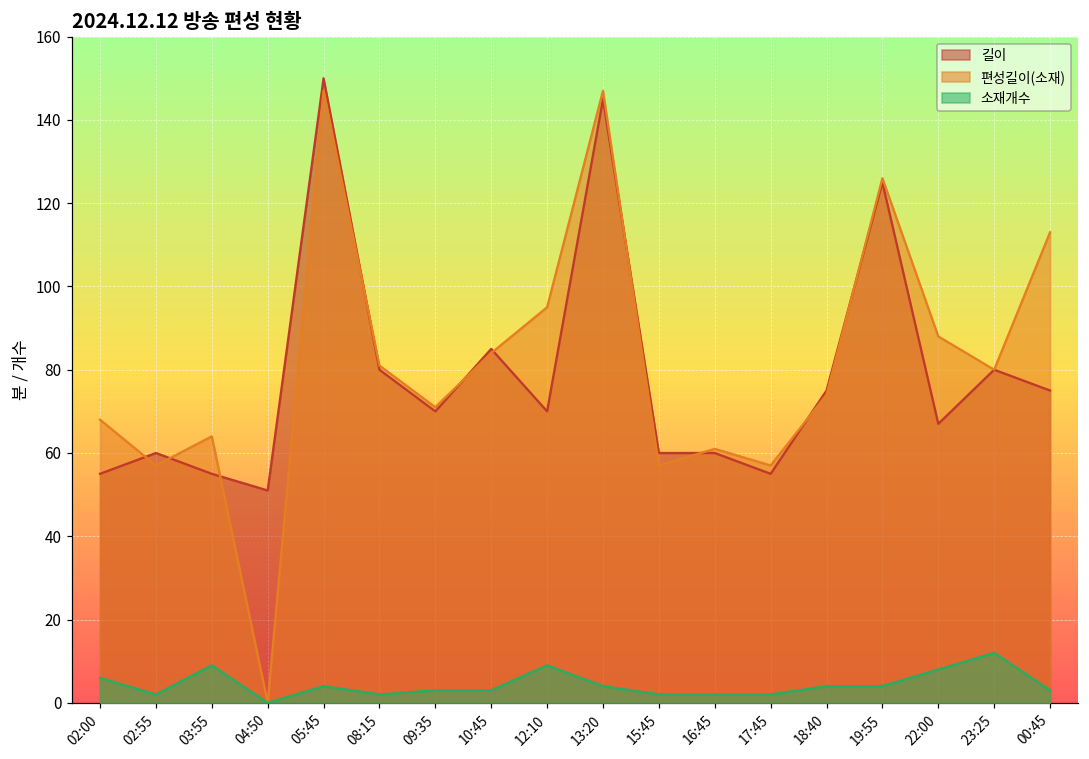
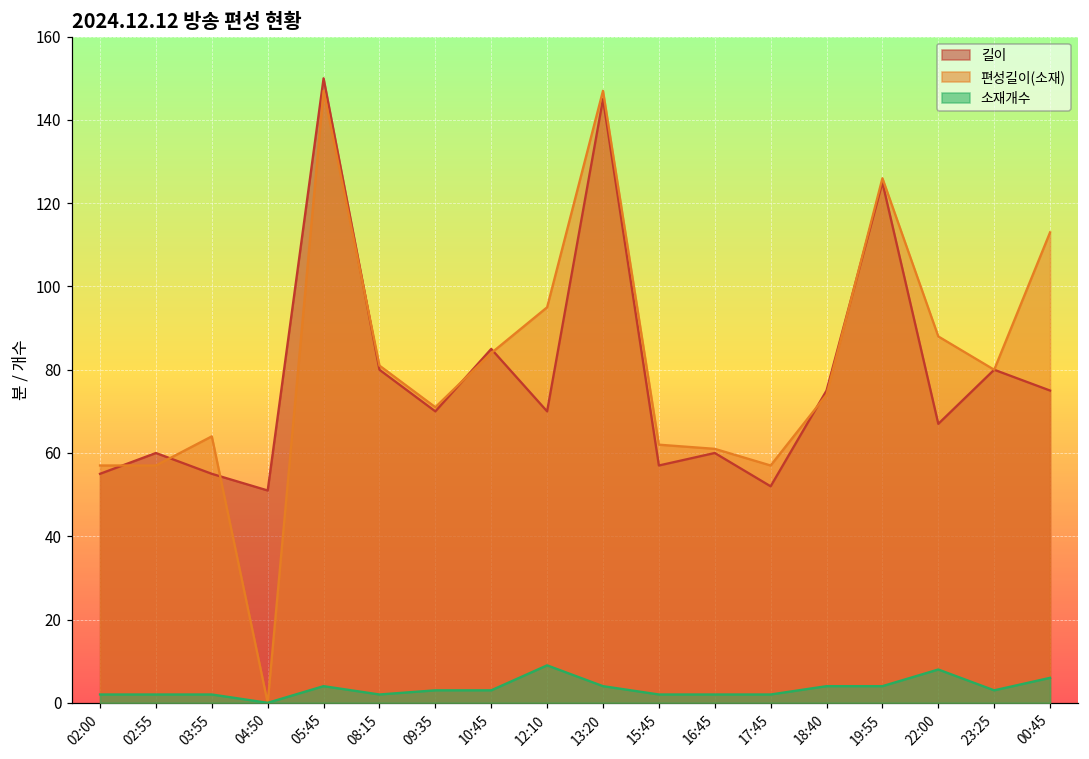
편성길이(소재), 02:00: 68 -> 57
소재개수, 02:00: 6 -> 2
소재개수, 03:55: 9 -> 2
길이, 15:45: 60 -> 57
편성길이(소재), 15:45: 57 -> 62
길이, 17:45: 55 -> 52
소재개수, 23:25: 12 -> 3
소재개수, 00:45: 3 -> 6
